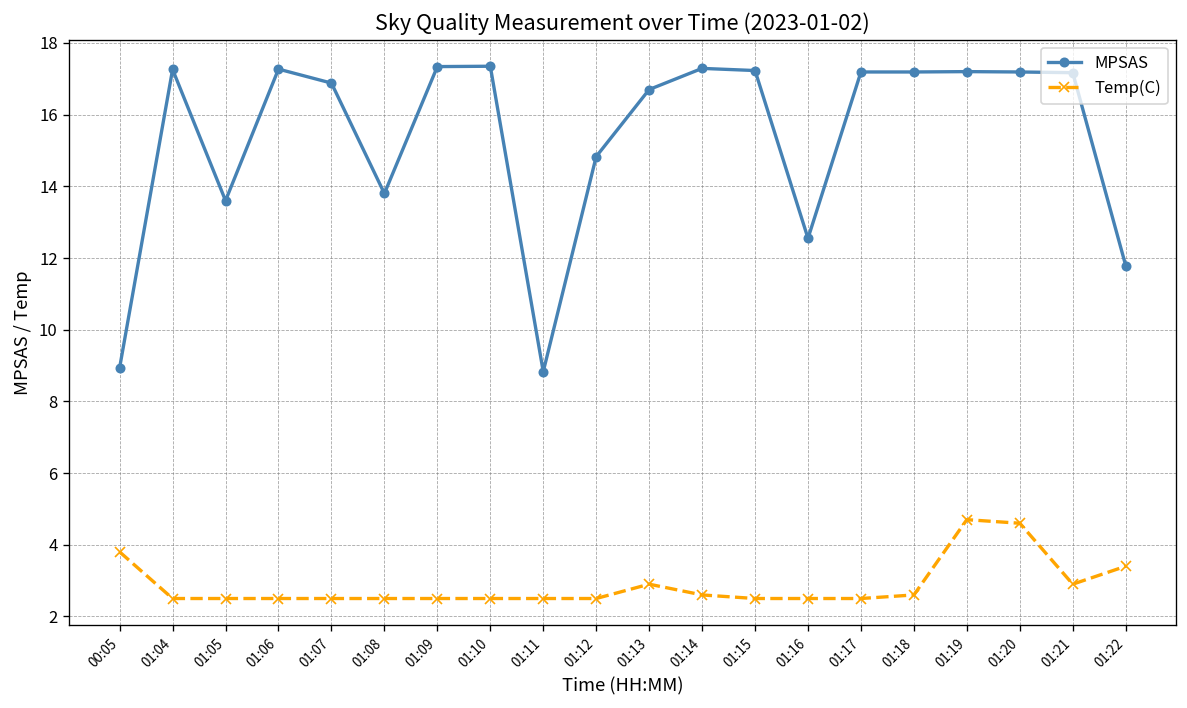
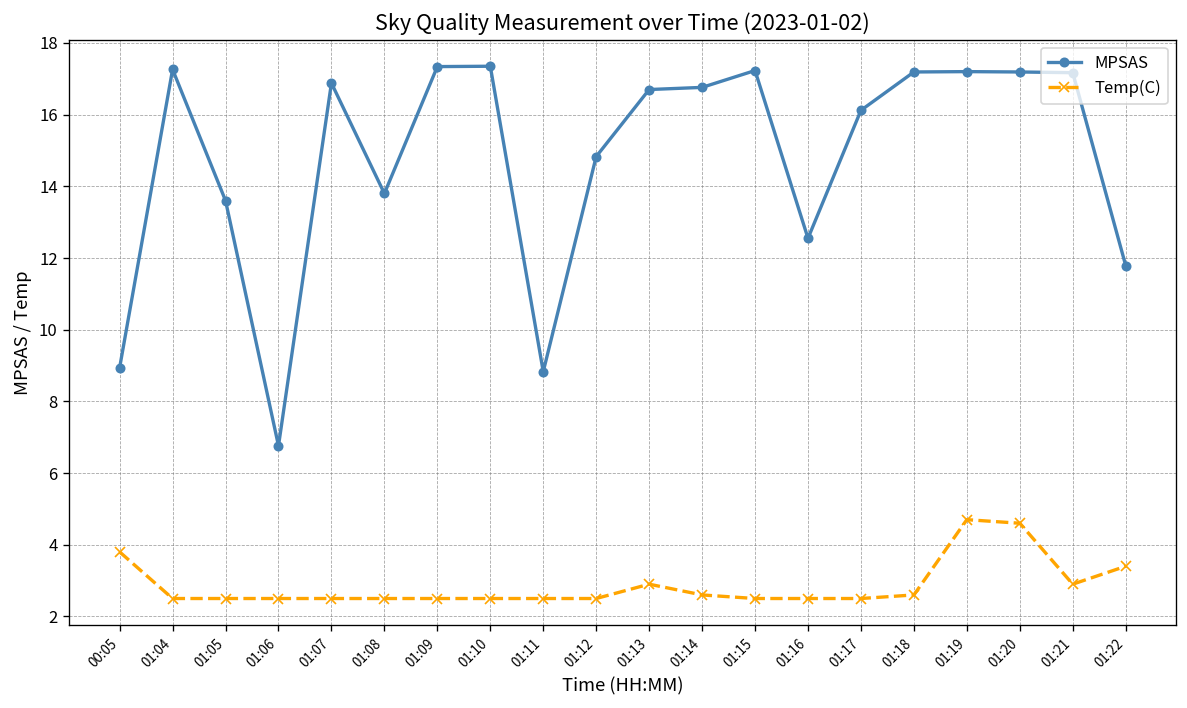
MPSAS, 01:06: 17.3 -> 6.8
MPSAS, 01:14: 17.3 -> 16.8
MPSAS, 01:17: 17.2 -> 16.1
